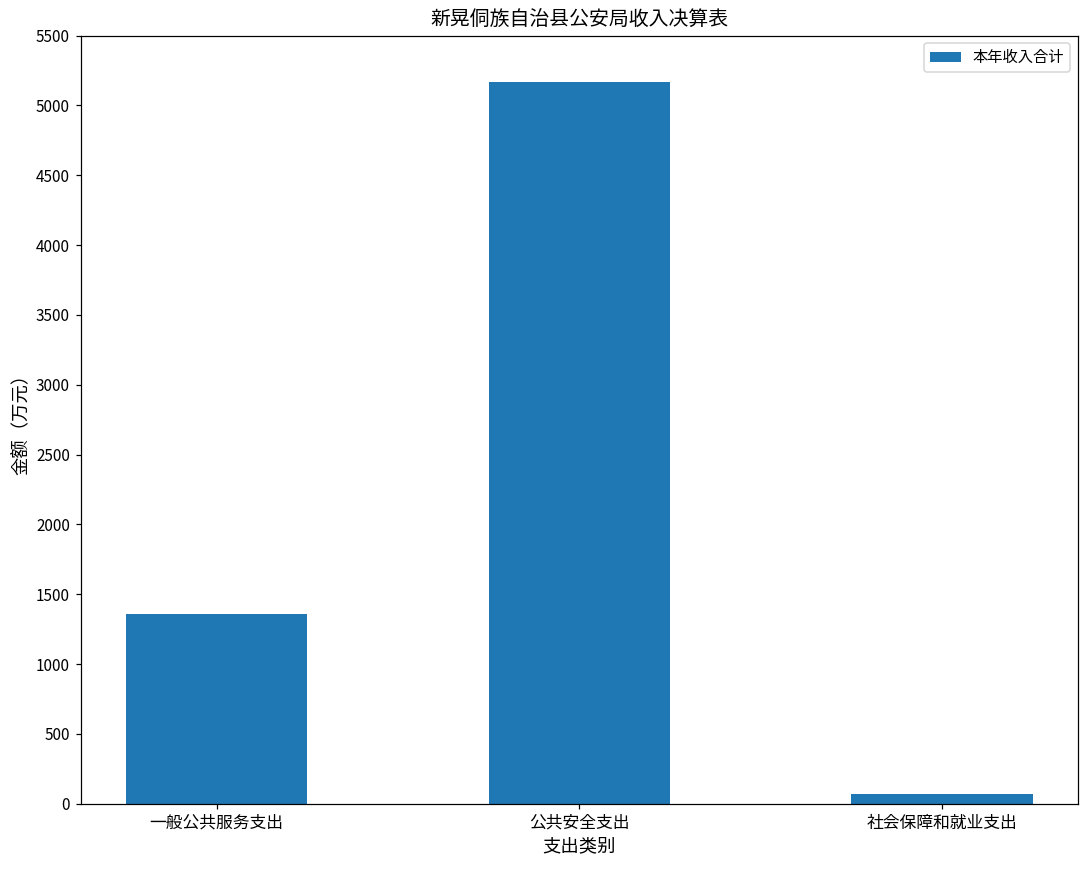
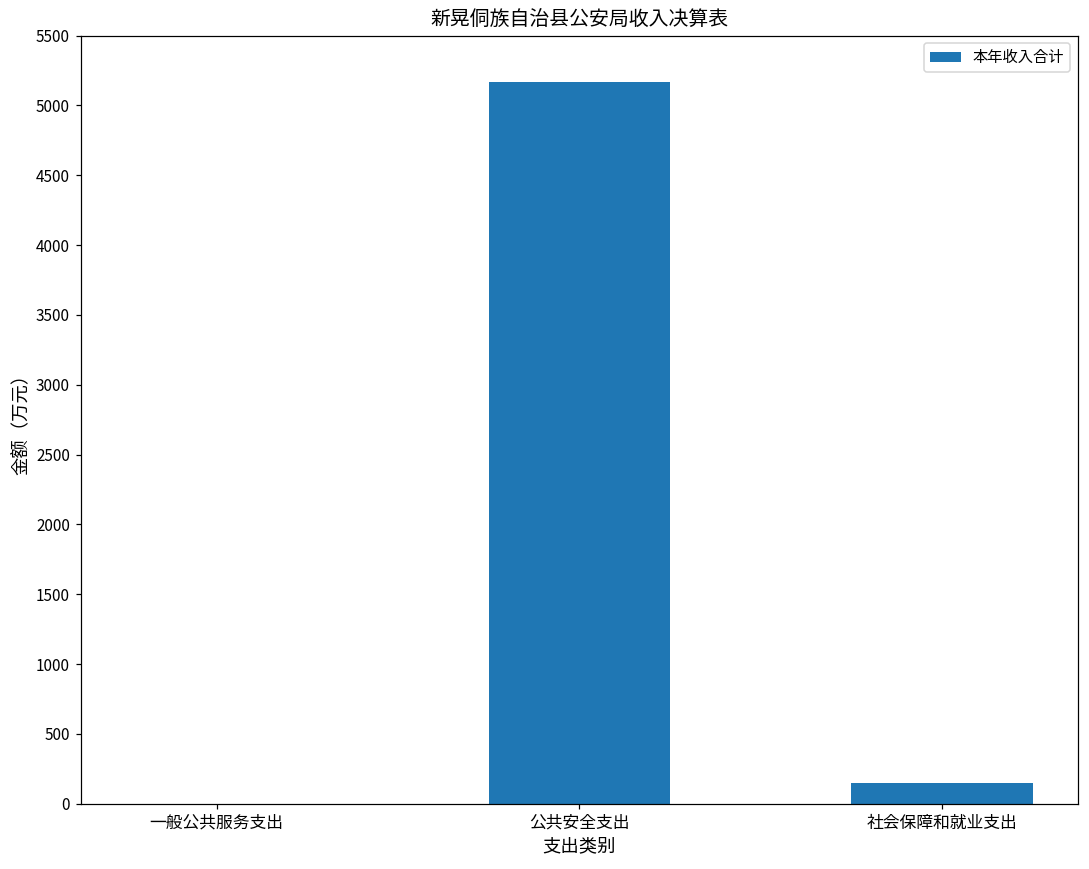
一般公共服务支出: 1360 -> 0
社会保障和就业支出: 70 -> 150
